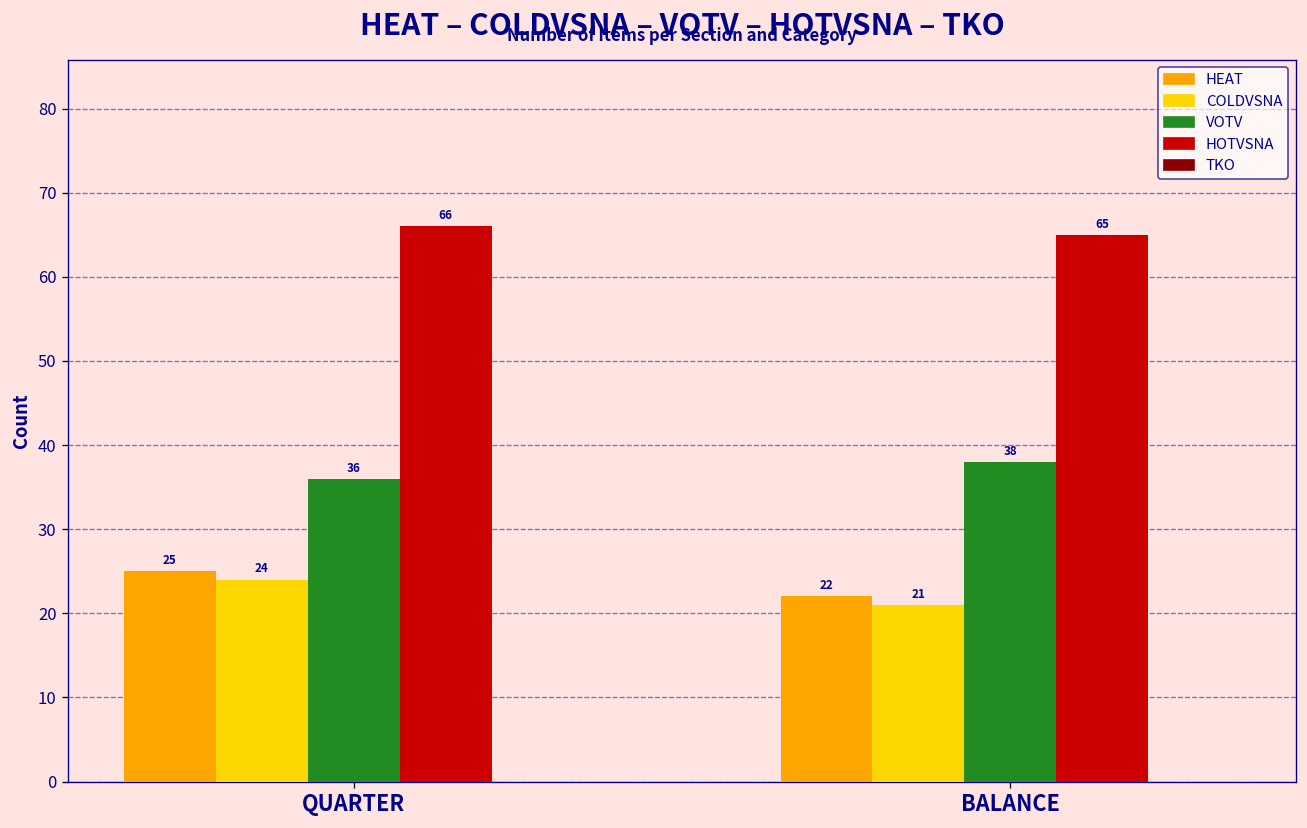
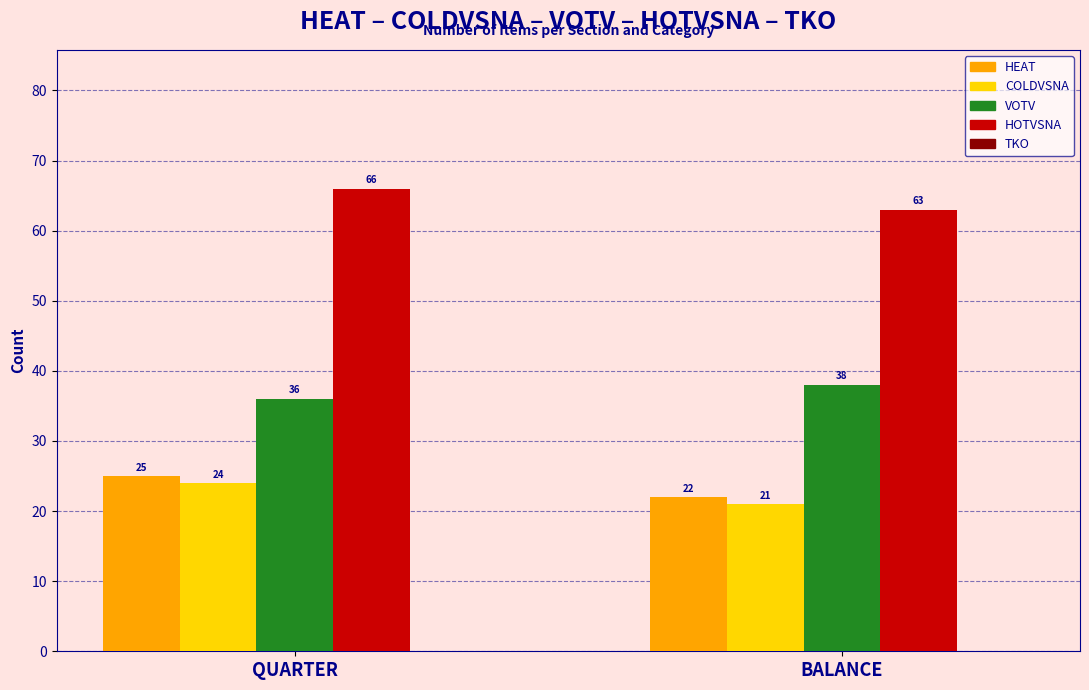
HOTVSNA, BALANCE: 65 -> 63
